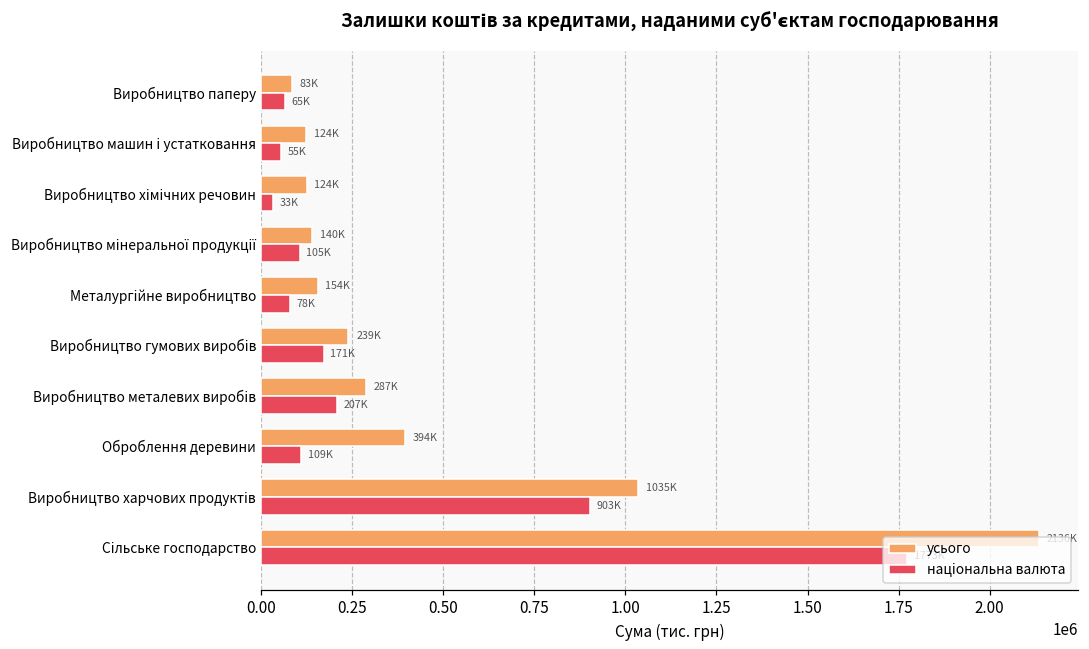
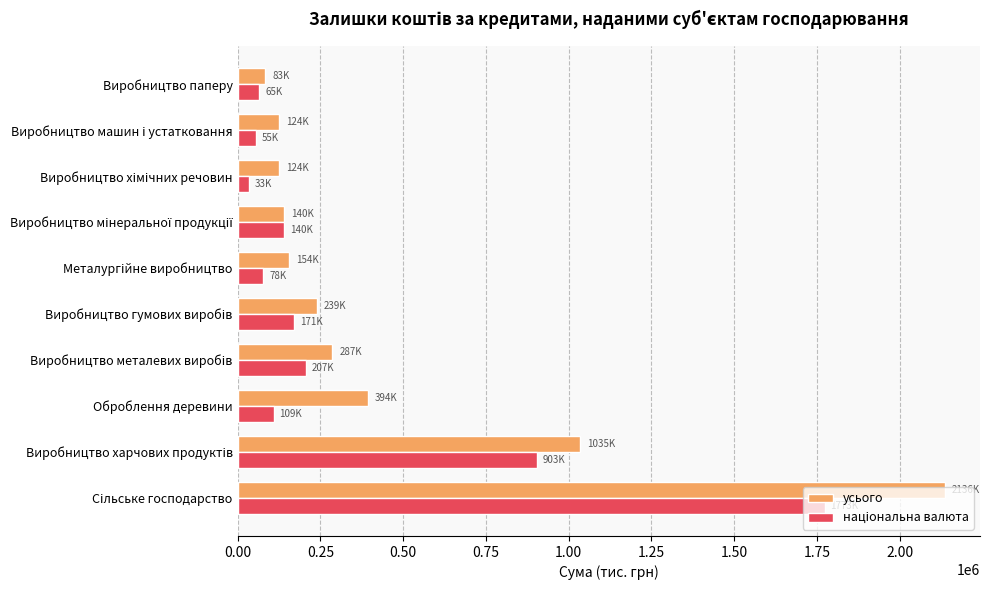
національна валюта, Виробництво мінеральної продукції: 105K -> 140K
